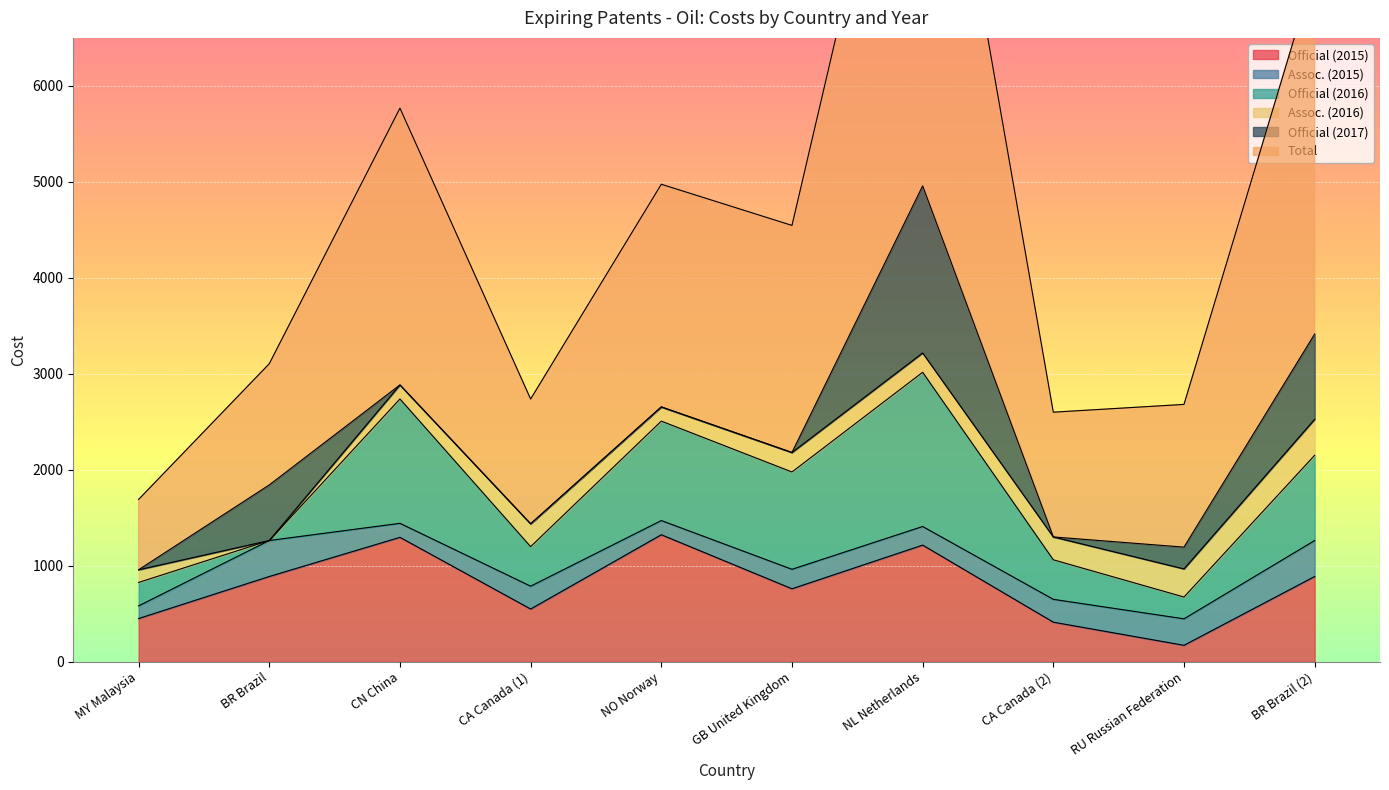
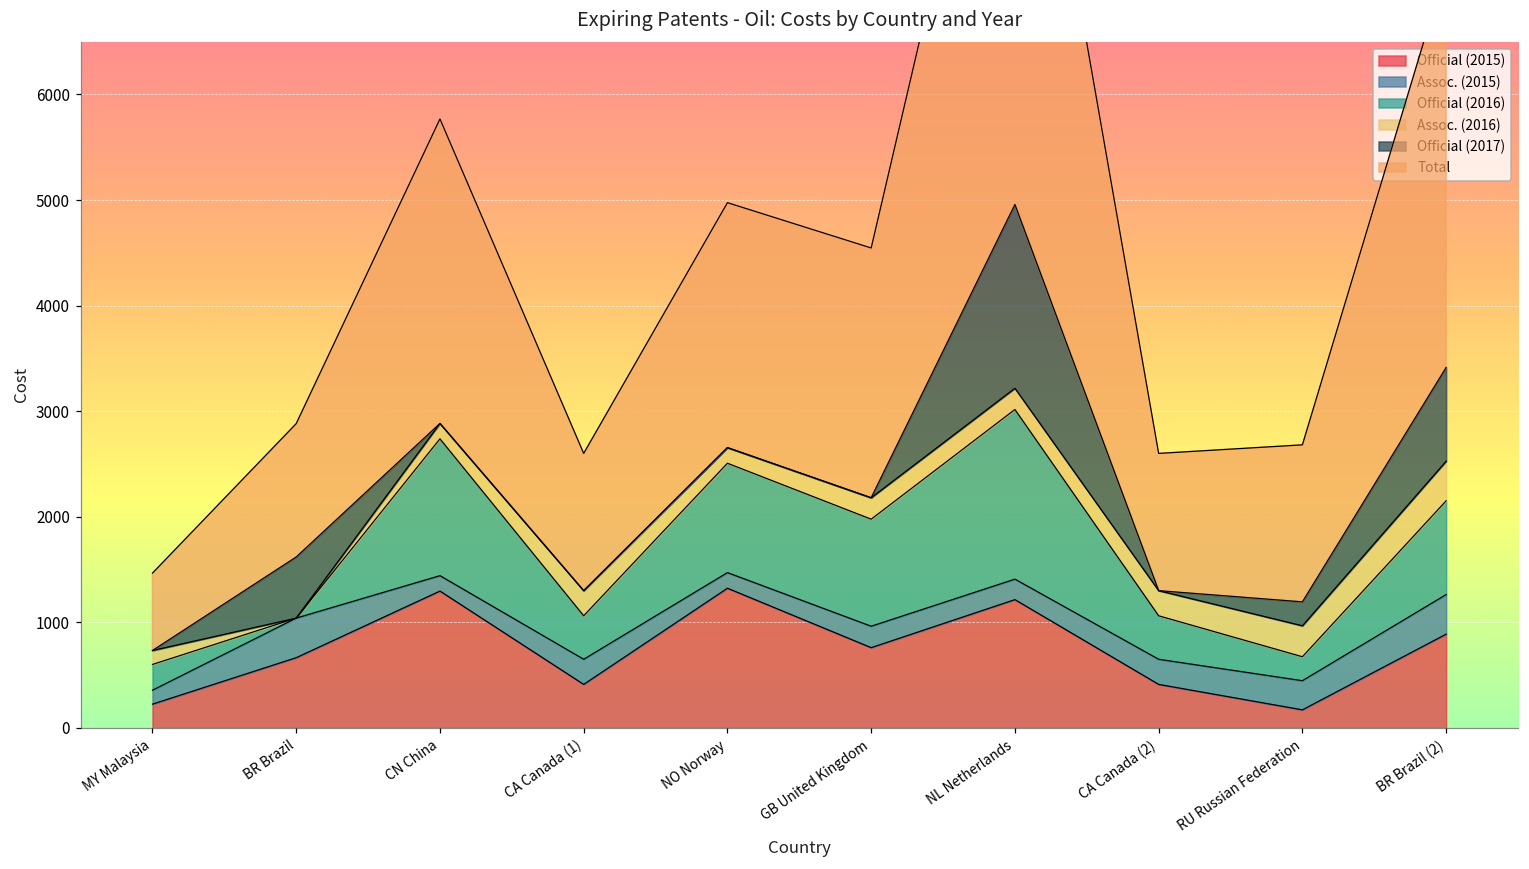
Official (2015), MY Malaysia: 500 -> 200
Official (2015), BR Brazil: 900 -> 700
Official (2015), CA Canada (1): 500 -> 400
